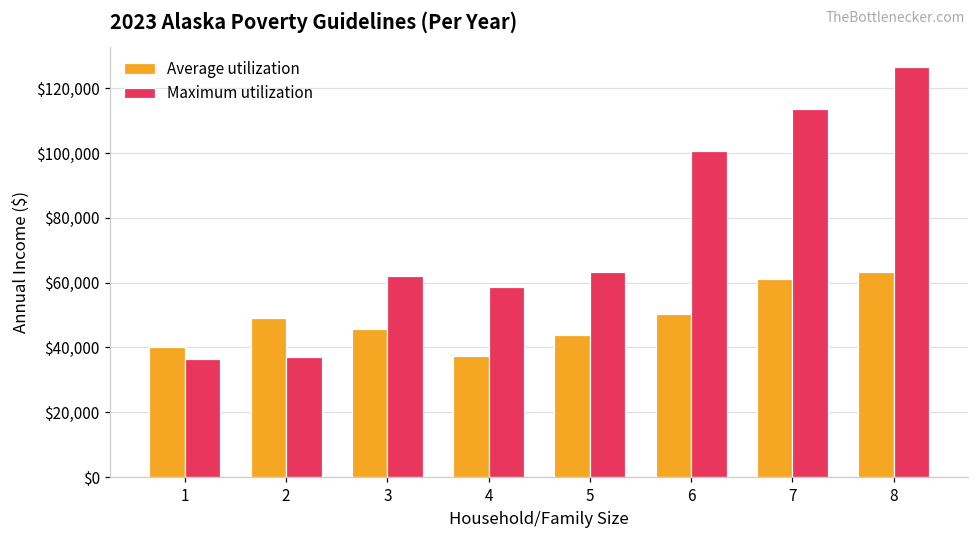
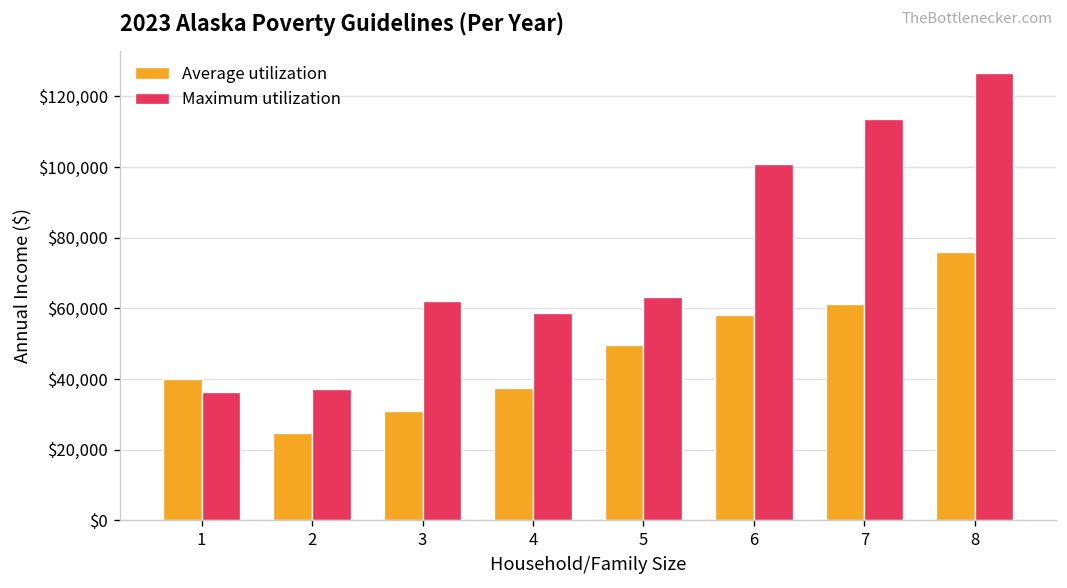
Average utilization, 2: $49,000 -> $25,000
Average utilization, 3: $46,000 -> $31,000
Average utilization, 5: $44,000 -> $50,000
Average utilization, 6: $50,000 -> $58,000
Average utilization, 8: $63,000 -> $76,000
